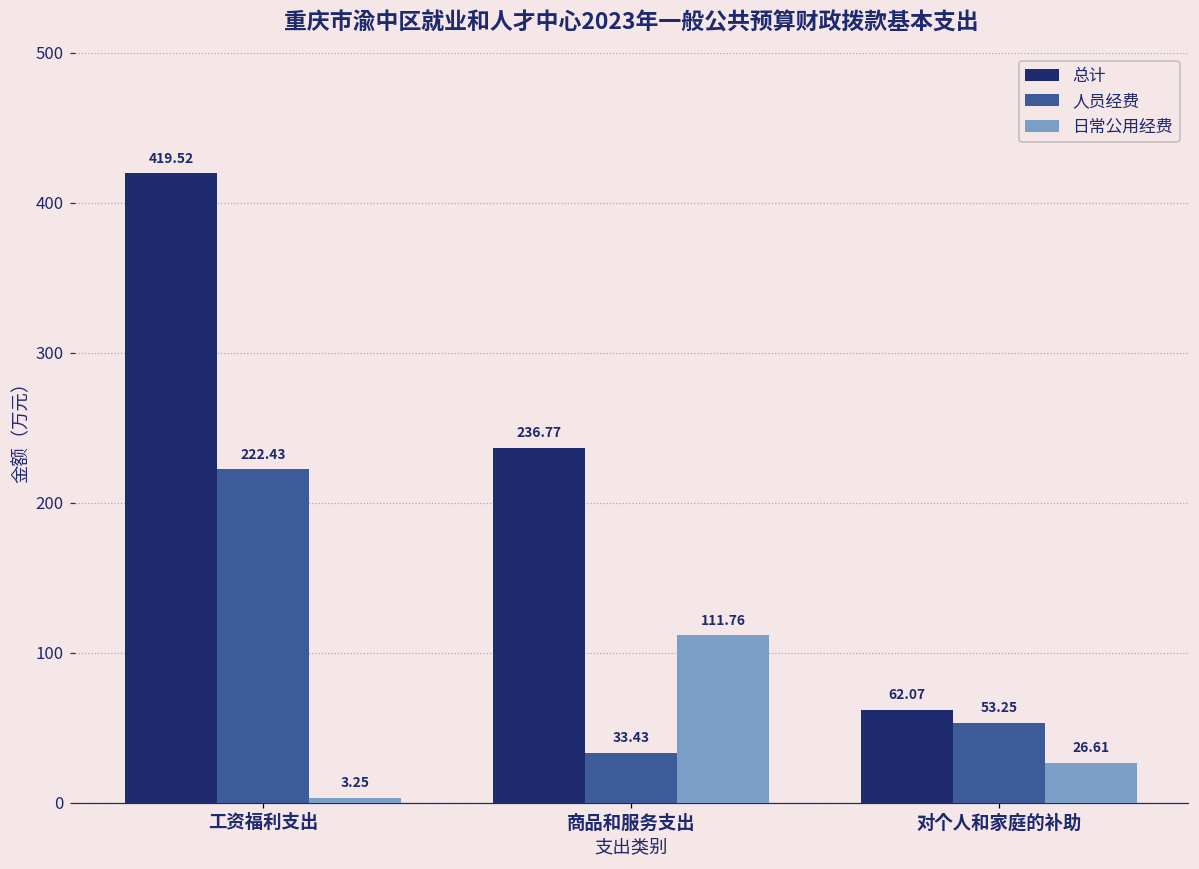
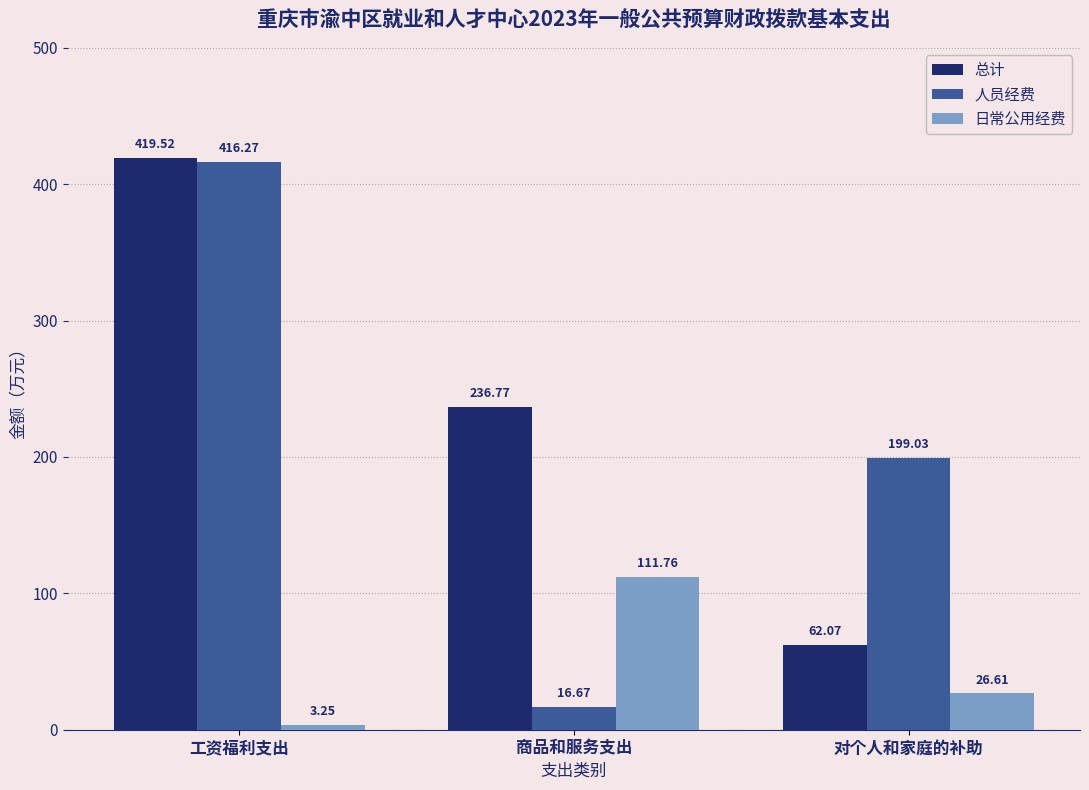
人员经费, 工资福利支出: 222.43 -> 416.27
人员经费, 商品和服务支出: 33.43 -> 16.67
人员经费, 对个人和家庭的补助: 53.25 -> 199.03
